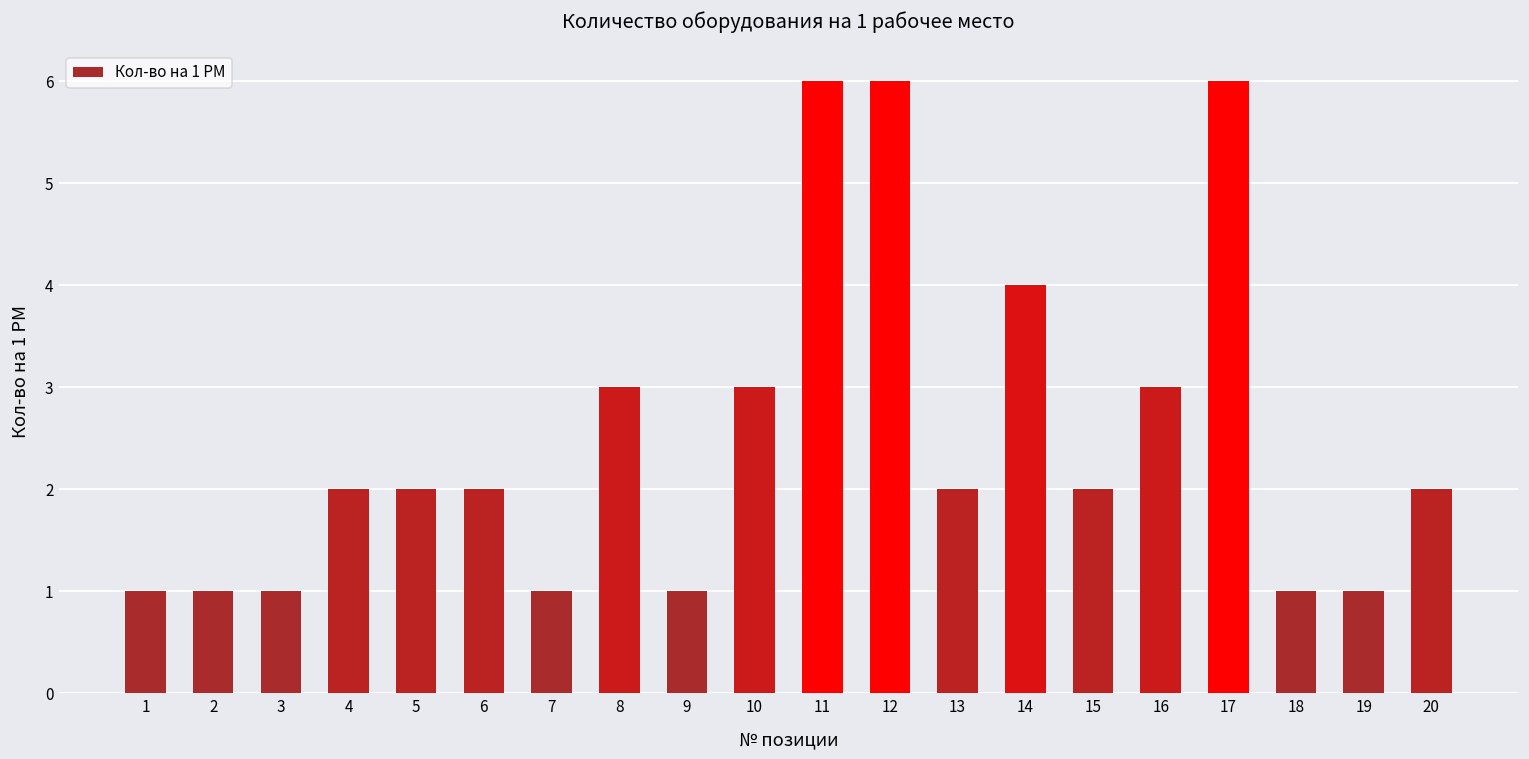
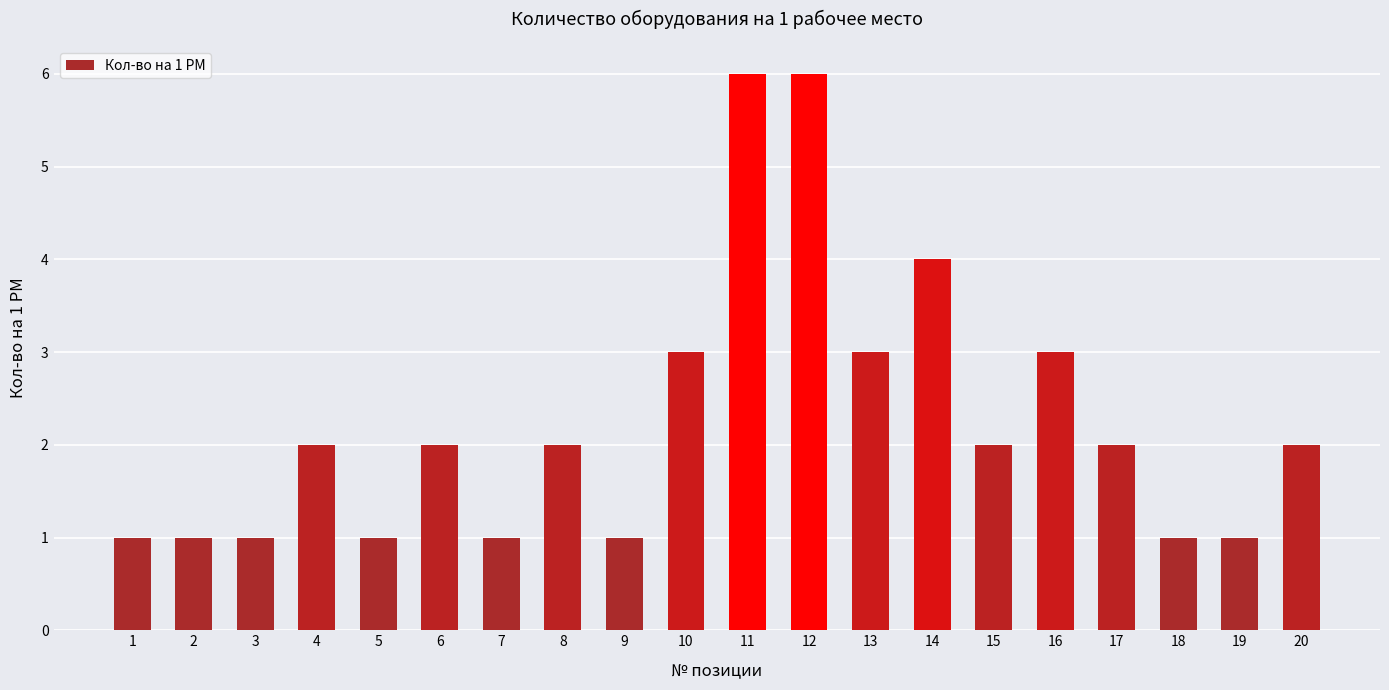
5: 2 -> 1
8: 3 -> 2
13: 2 -> 3
17: 6 -> 2
